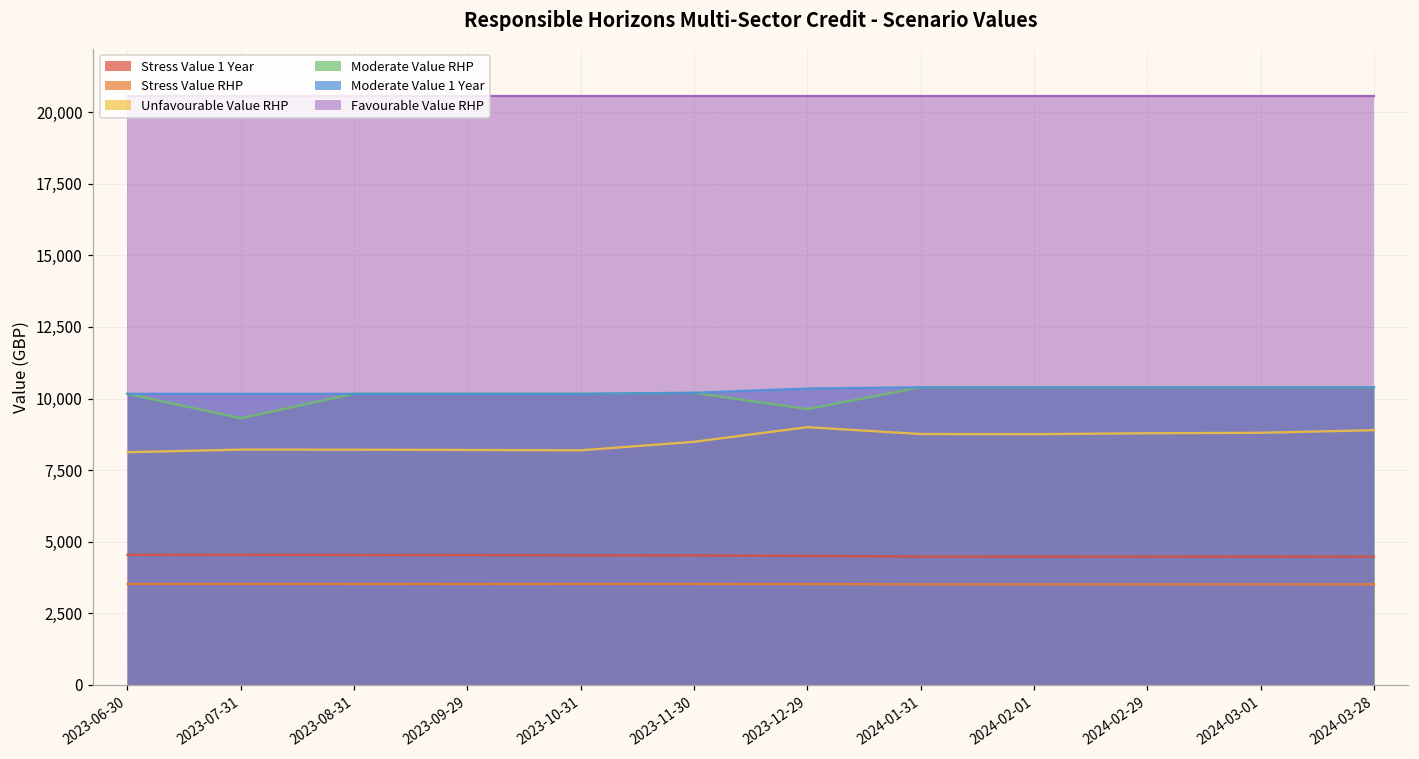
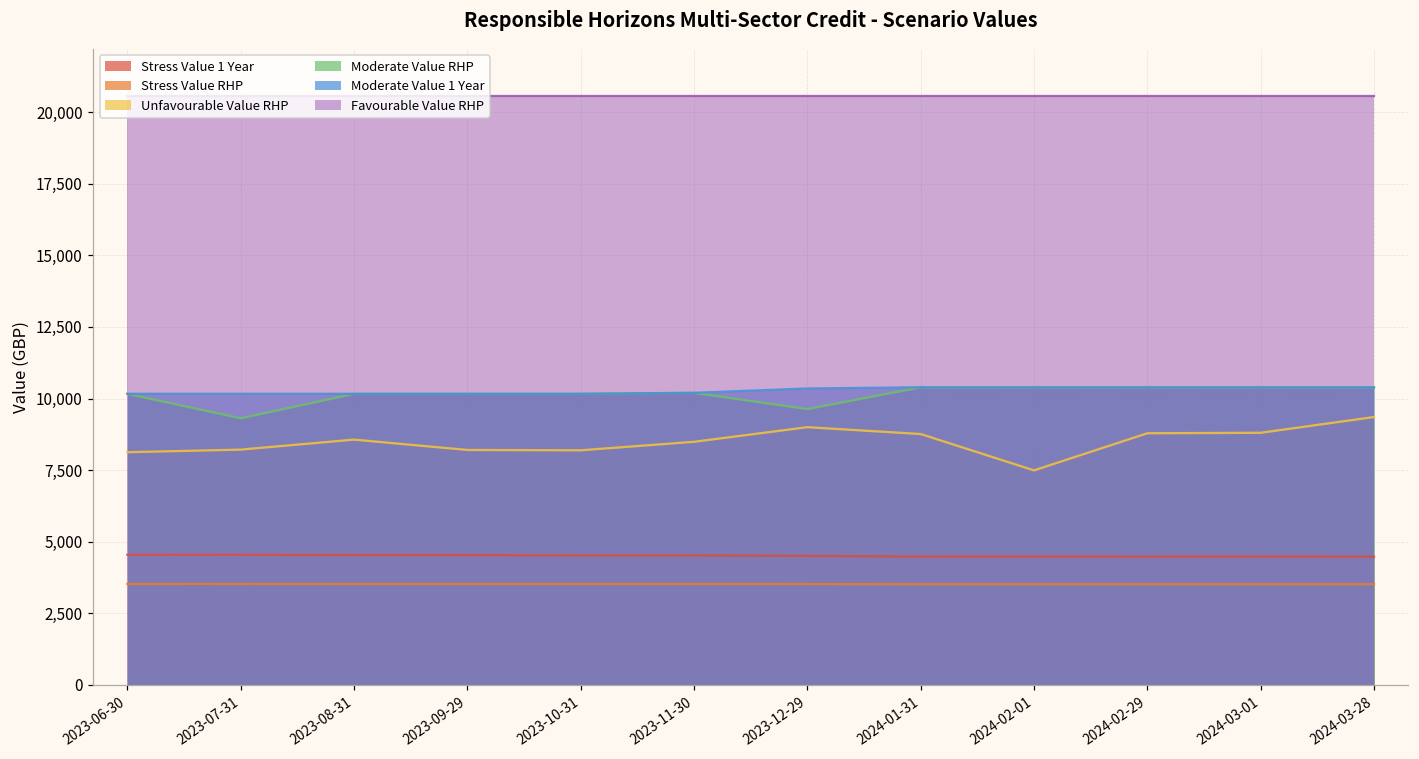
Unfavourable Value RHP, 2023-08-31: 8,200 -> 8,600
Unfavourable Value RHP, 2024-02-01: 8,800 -> 7,500
Unfavourable Value RHP, 2024-03-28: 8,900 -> 9,400
